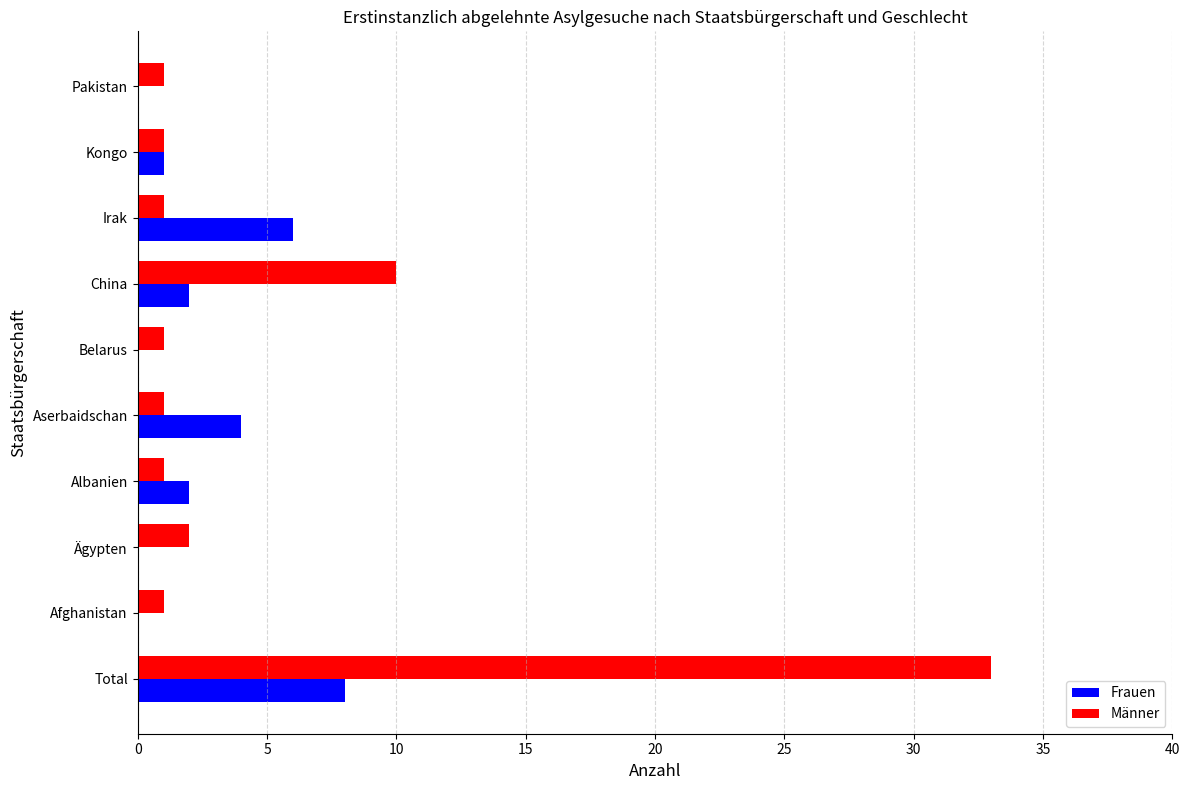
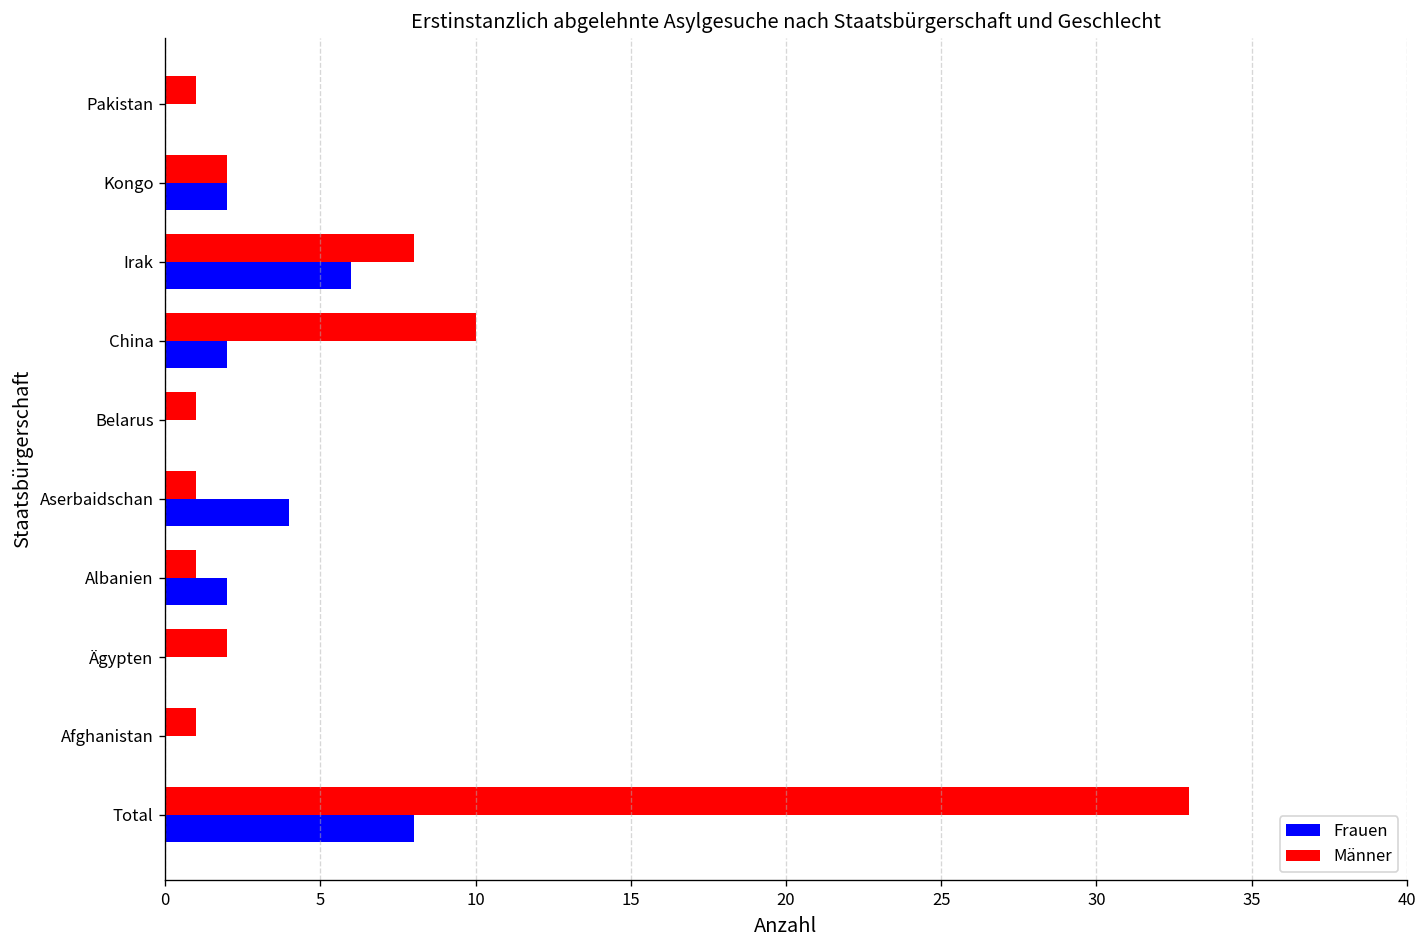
Männer, Kongo: 1 -> 2
Frauen, Kongo: 1 -> 2
Männer, Irak: 1 -> 8
